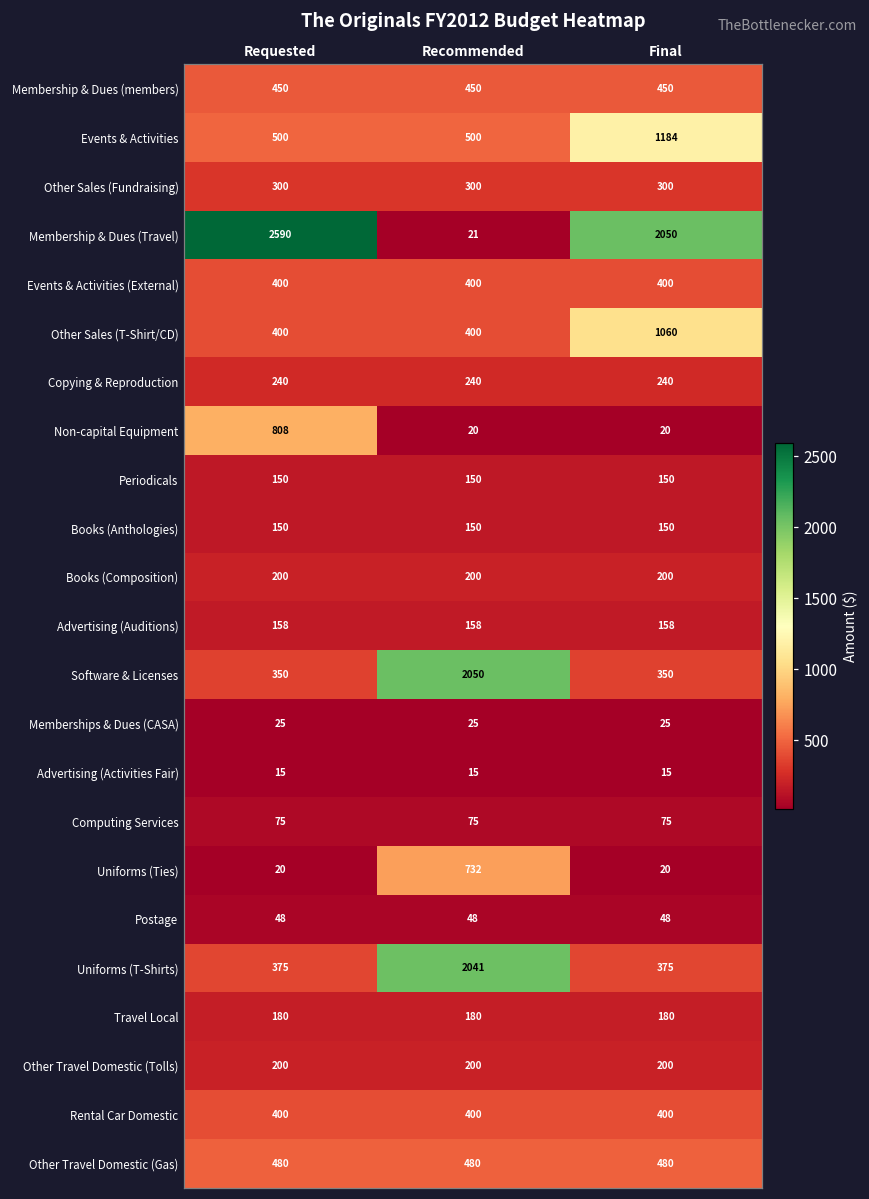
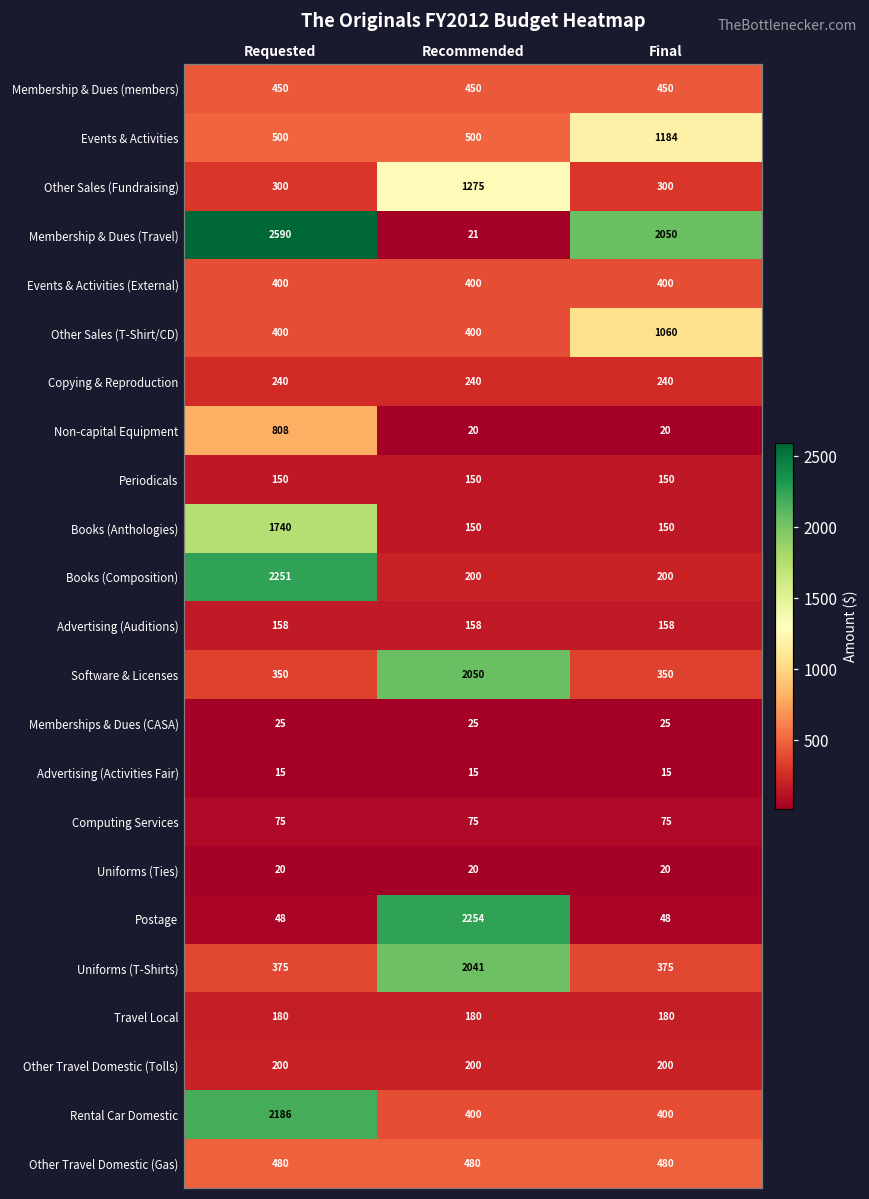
Other Sales (Fundraising), Recommended: 300 -> 1275
Books (Anthologies), Requested: 150 -> 1740
Books (Composition), Requested: 200 -> 2251
Uniforms (Ties), Recommended: 732 -> 20
Postage, Recommended: 48 -> 2254
Rental Car Domestic, Requested: 400 -> 2186
